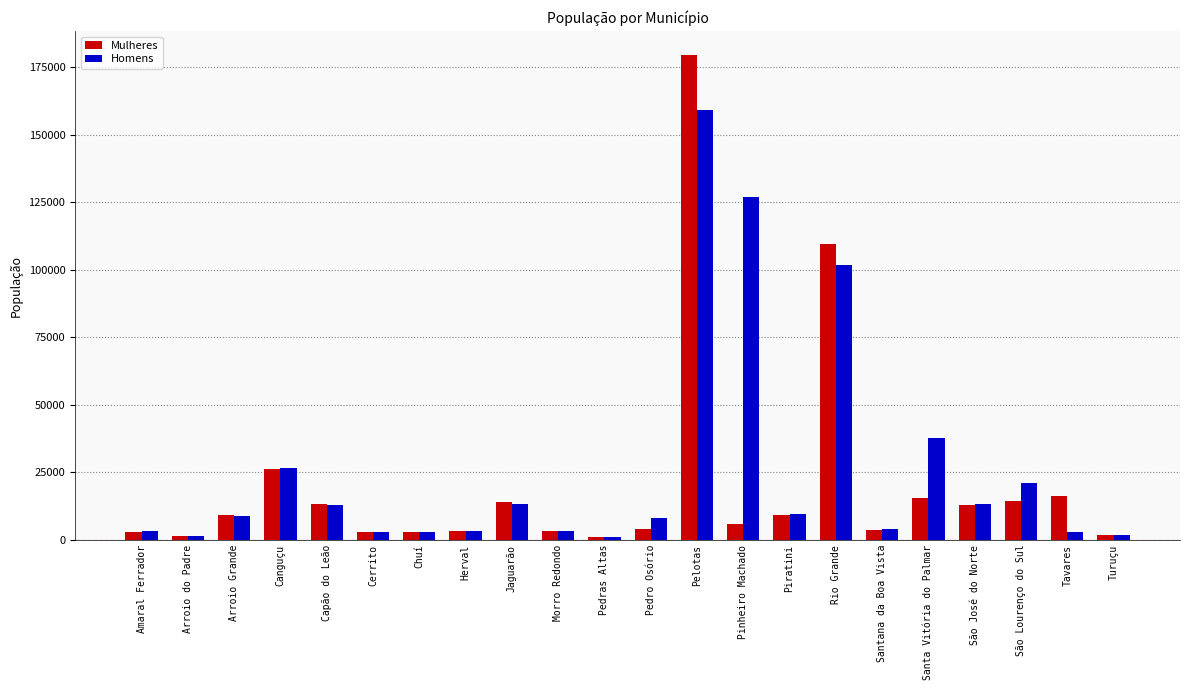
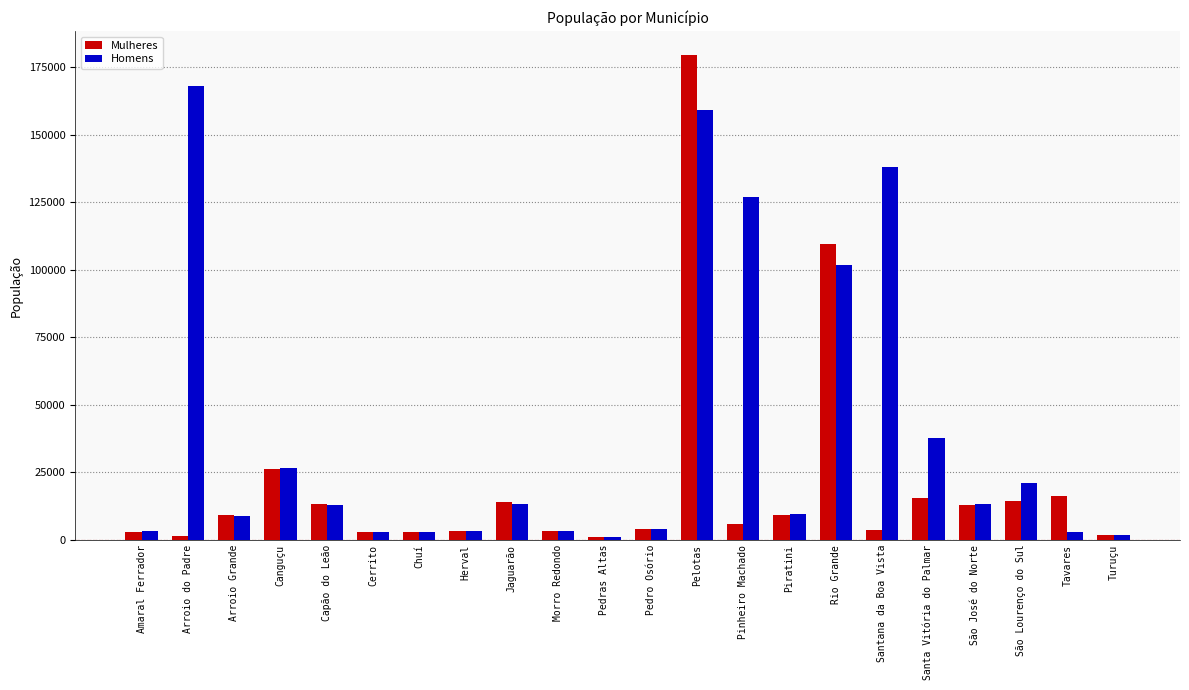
Homens, Arroio do Padre: 1000 -> 168000
Homens, Pedro Osório: 8000 -> 4000
Homens, Santana da Boa Vista: 4000 -> 138000
